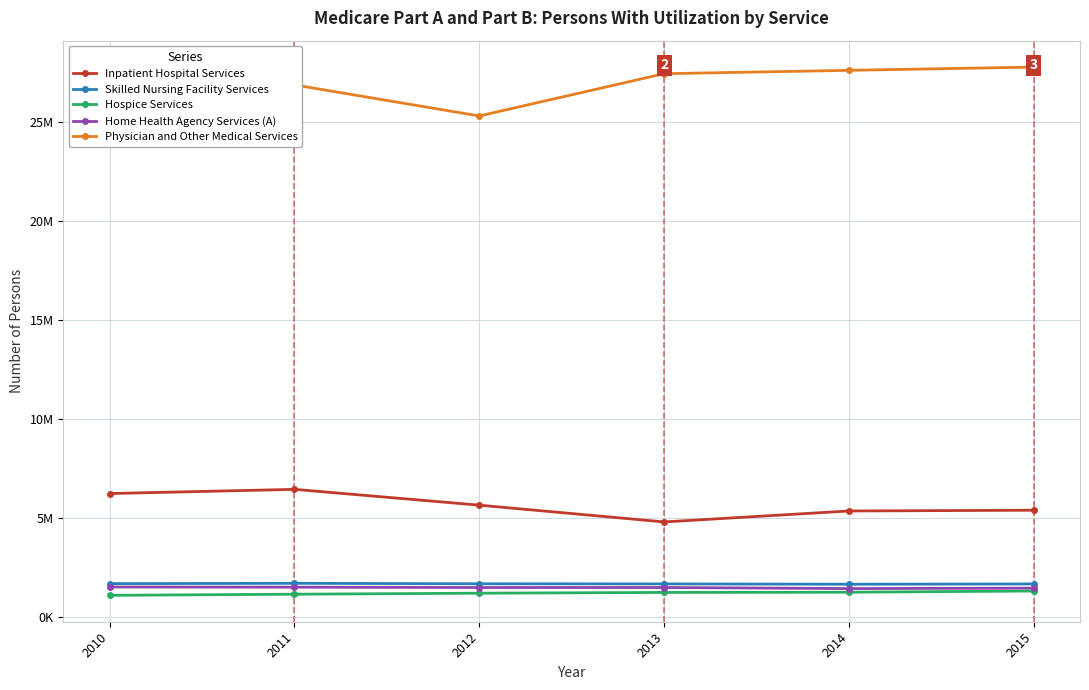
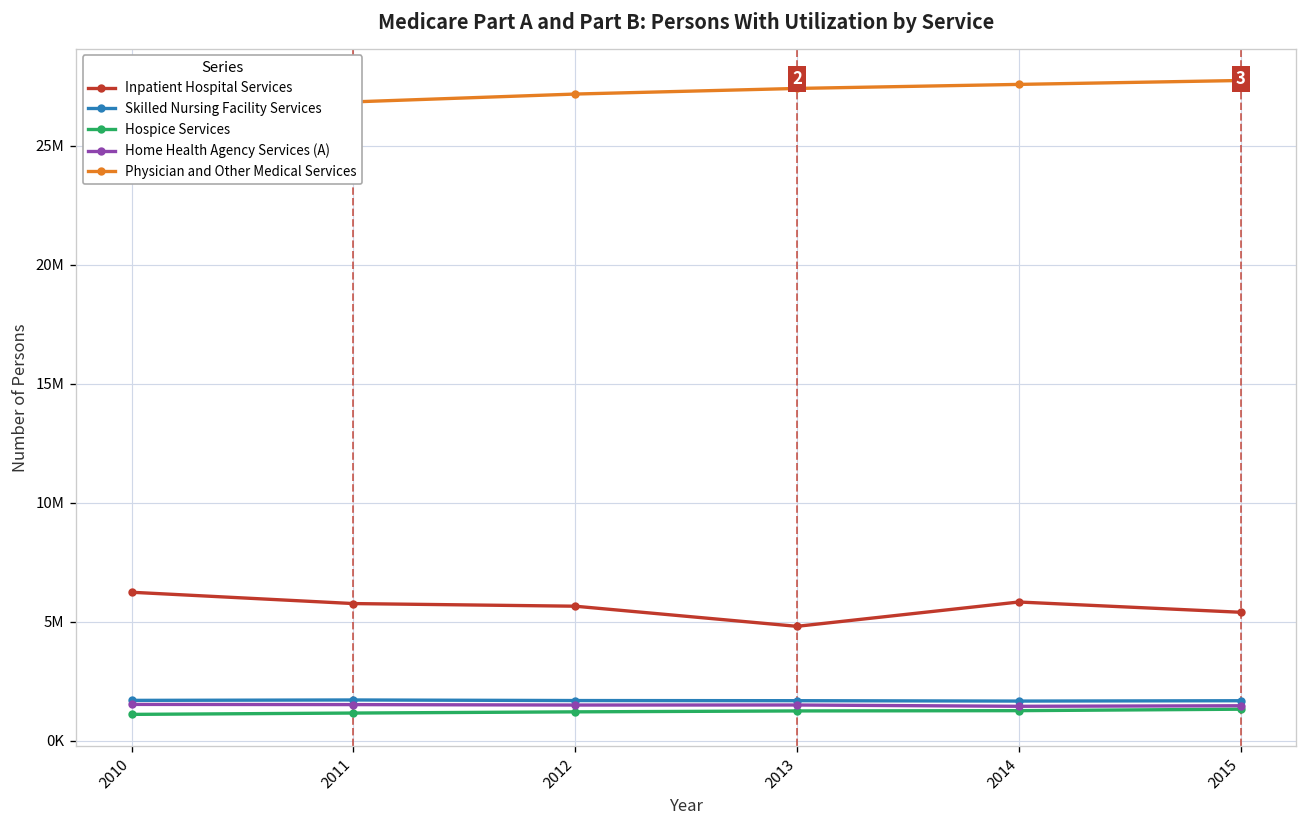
Inpatient Hospital Services, 2011: 6400000 -> 5800000
Physician and Other Medical Services, 2012: 25300000 -> 27200000
Inpatient Hospital Services, 2014: 5400000 -> 5800000
